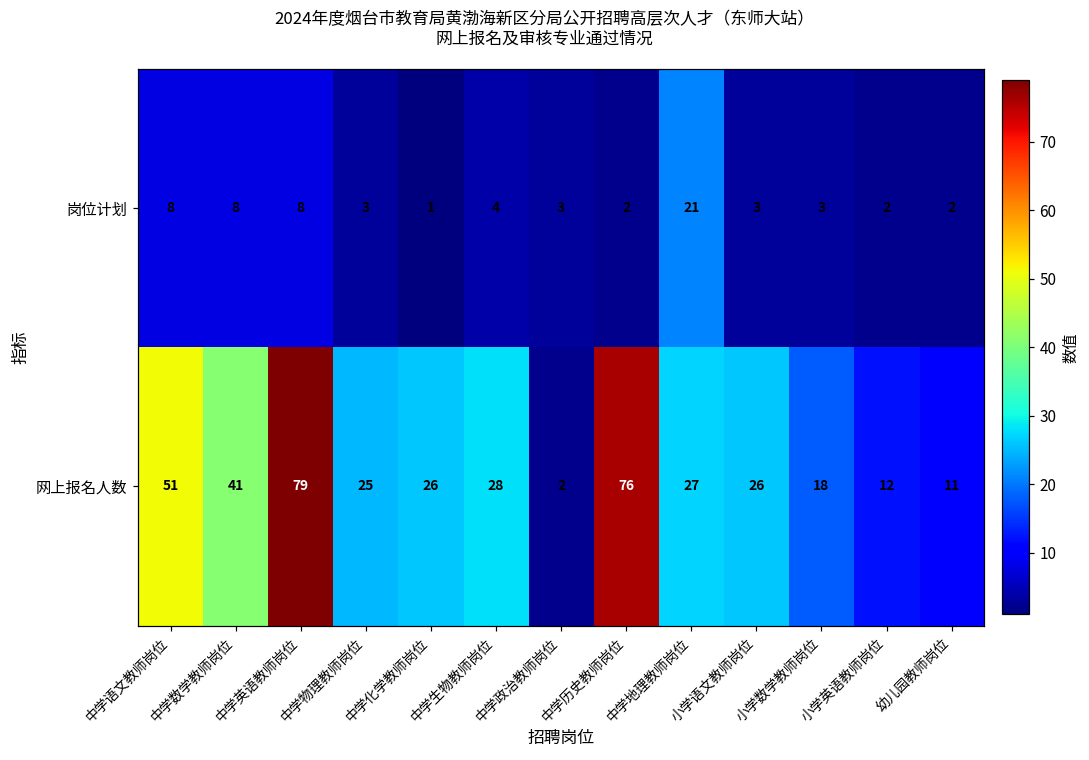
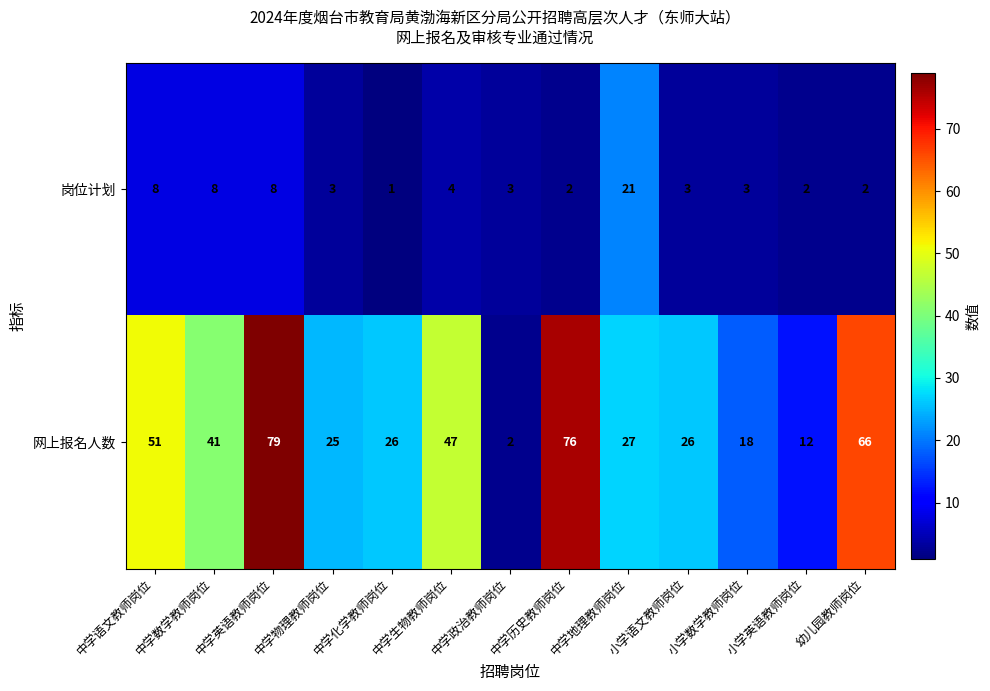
网上报名人数, 中学生物教师岗位: 28 -> 47
网上报名人数, 幼儿园教师岗位: 11 -> 66
